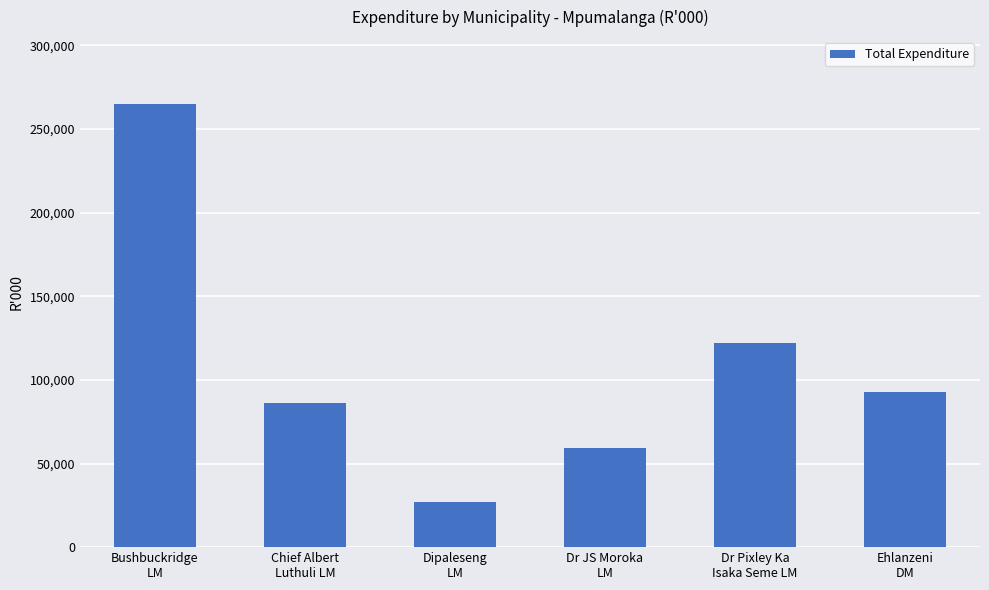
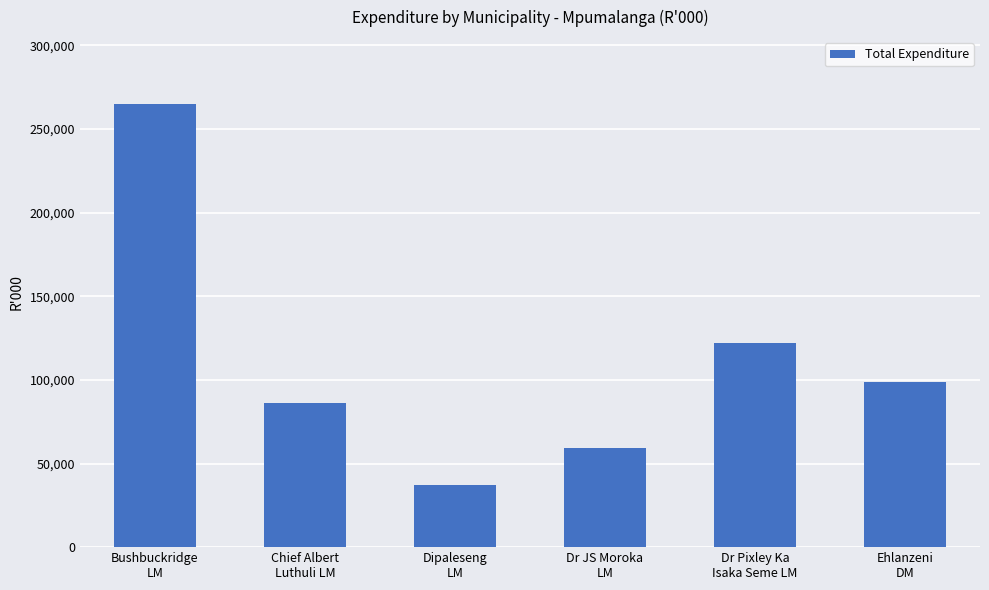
Dipaleseng LM: 27,000 -> 37,000
Ehlanzeni DM: 93,000 -> 99,000
